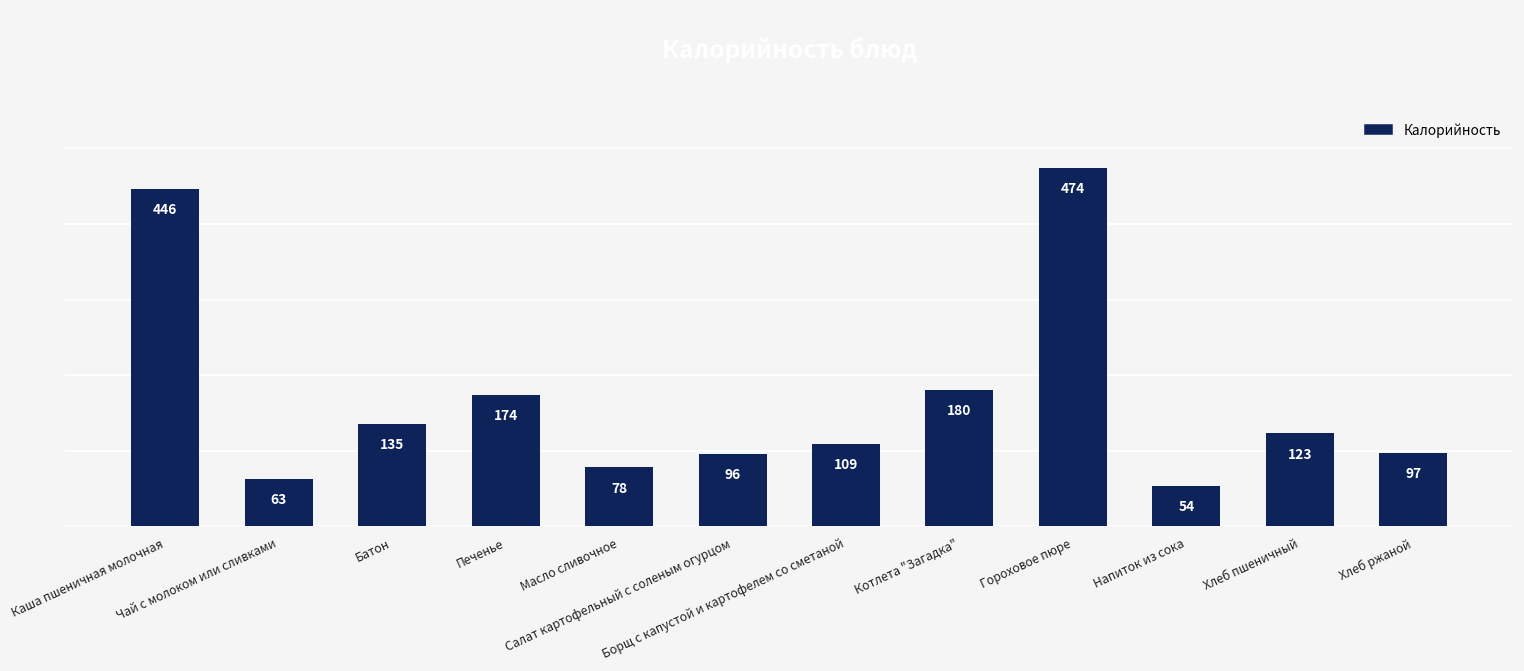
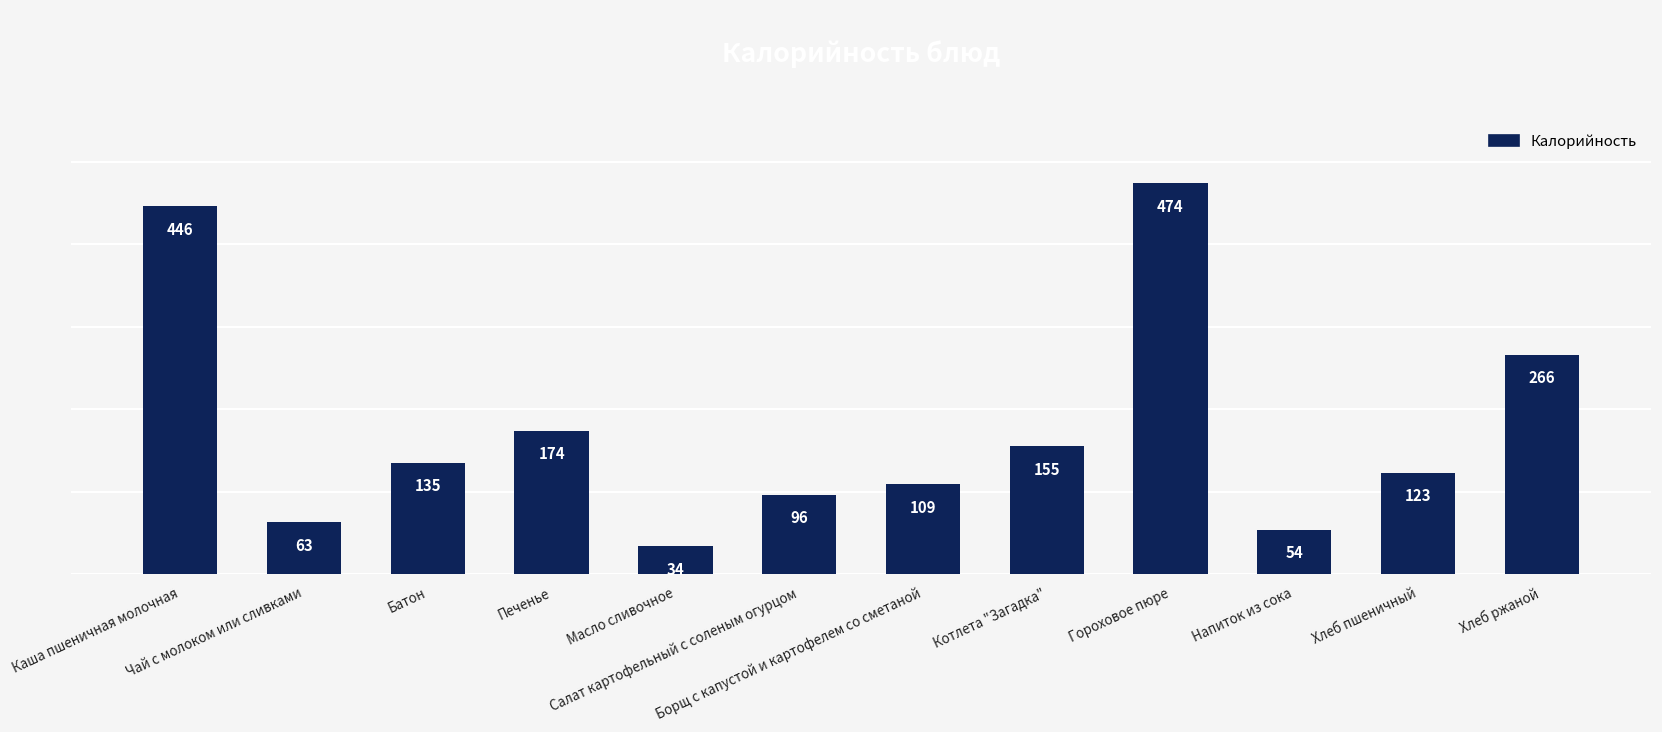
Масло сливочное: 78 -> 34
Котлета "Загадка": 180 -> 155
Хлеб ржаной: 97 -> 266
